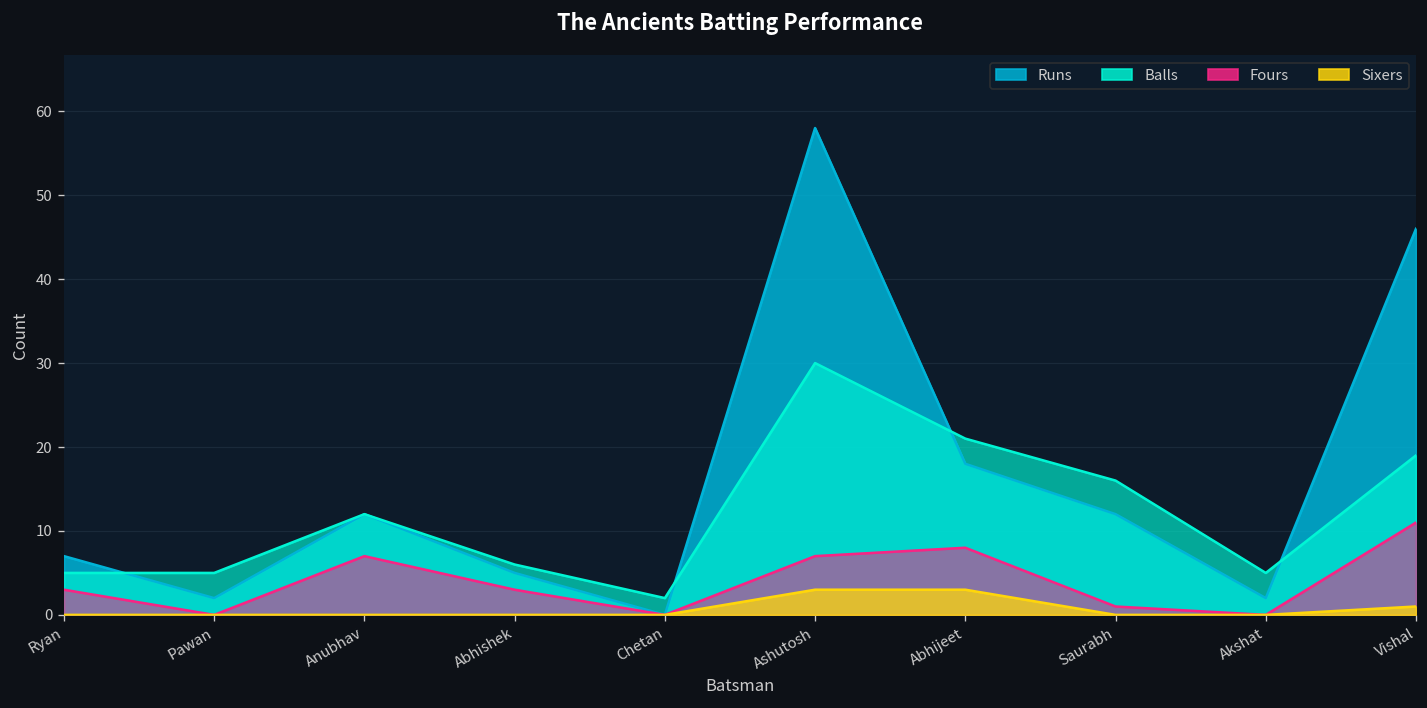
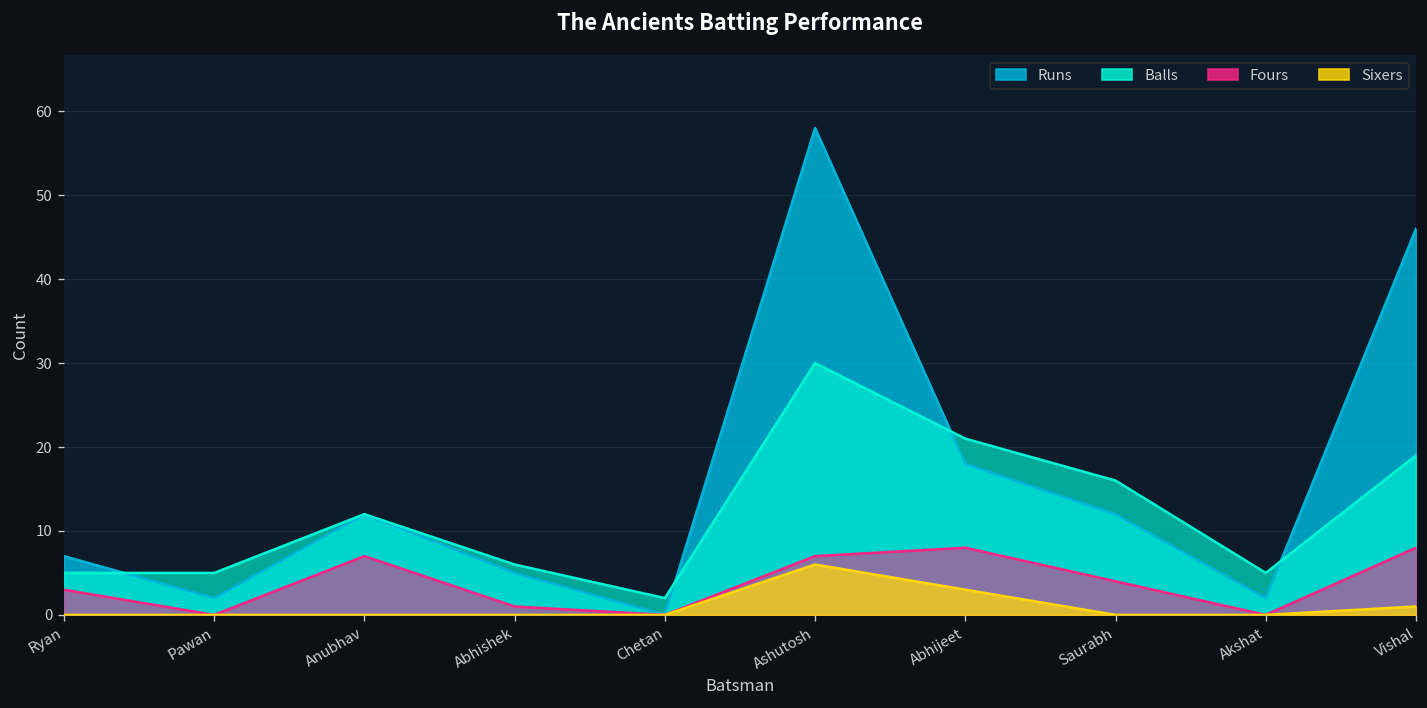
Fours, Abhishek: 3 -> 1
Sixers, Ashutosh: 3 -> 6
Fours, Saurabh: 1 -> 4
Fours, Vishal: 11 -> 8
